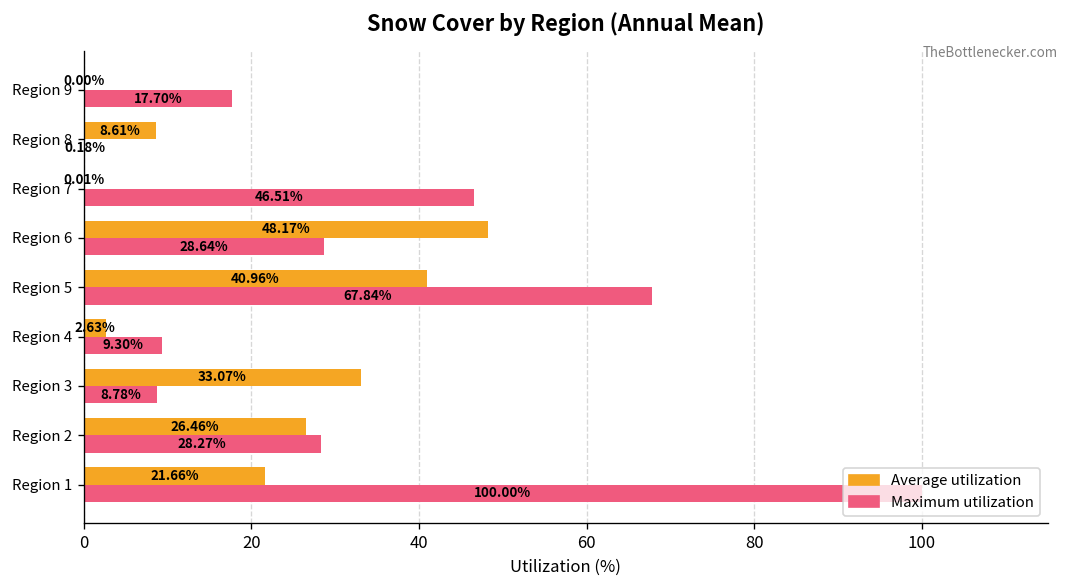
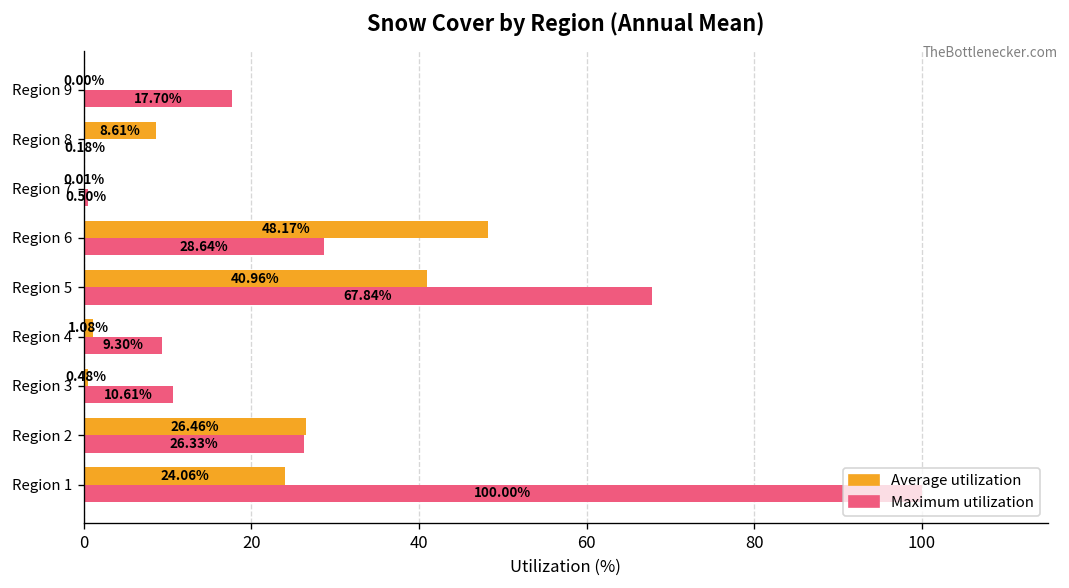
Maximum utilization, Region 7: 46.51% -> 0.50%
Average utilization, Region 4: 2.63% -> 1.08%
Average utilization, Region 3: 33.07% -> 0.48%
Maximum utilization, Region 3: 8.78% -> 10.61%
Maximum utilization, Region 2: 28.27% -> 26.33%
Average utilization, Region 1: 21.66% -> 24.06%
